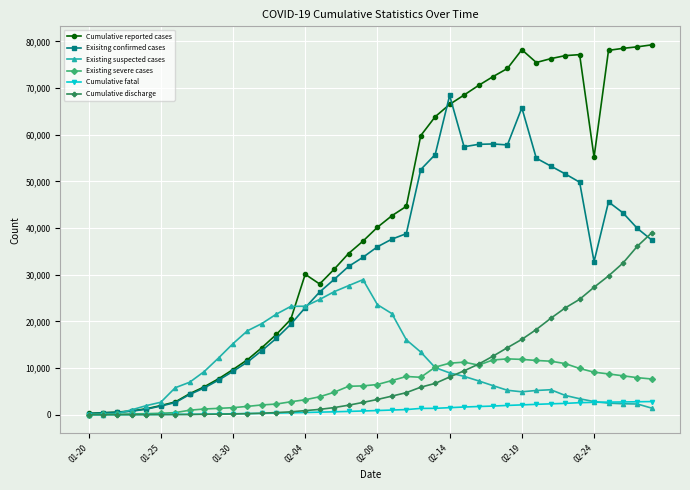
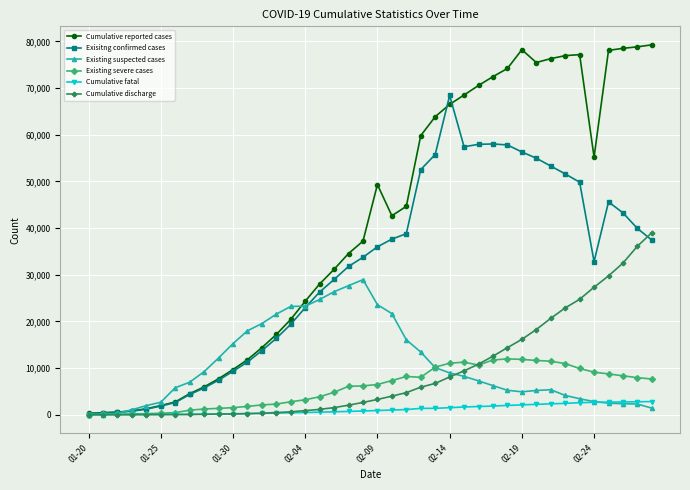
Cumulative reported cases, 02-04: 30,000 -> 24,000
Cumulative reported cases, 02-09: 40,000 -> 49,000
Exisitng confirmed cases, 02-19: 66,000 -> 56,000
